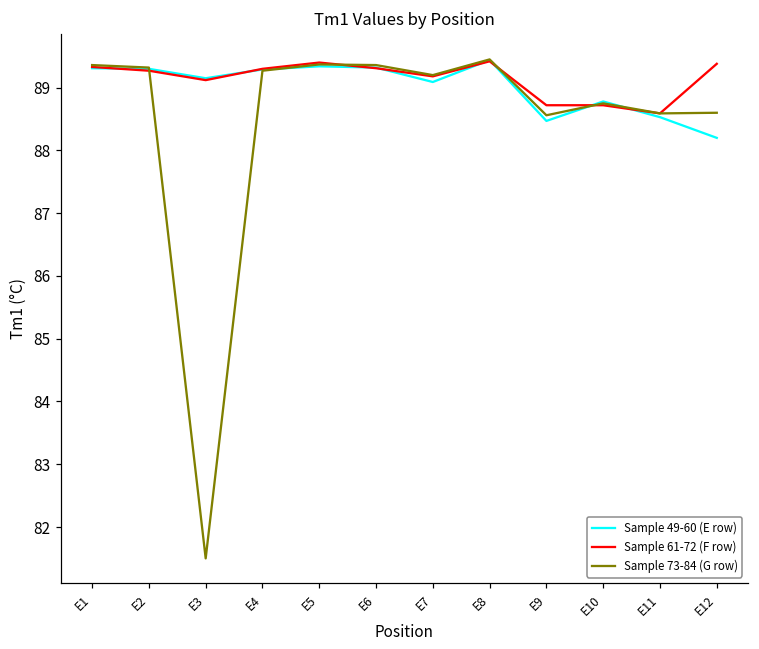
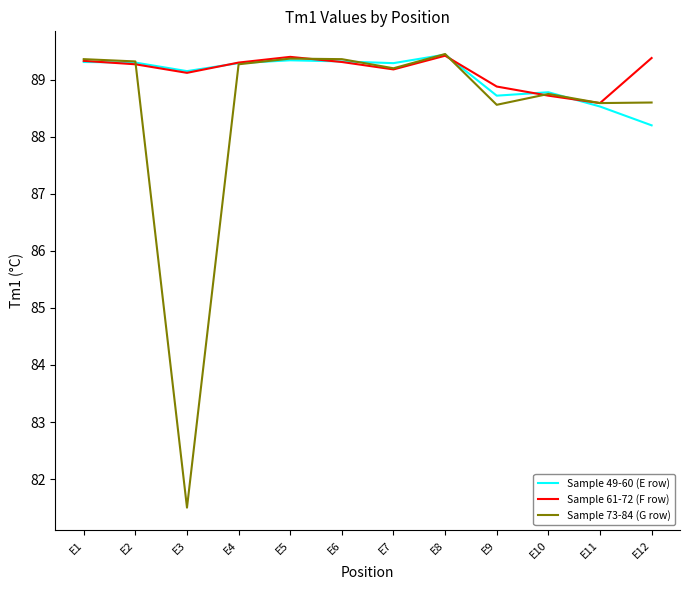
Sample 49-60 (E row), E7: 89.1 -> 89.3
Sample 49-60 (E row), E9: 88.5 -> 88.7
Sample 61-72 (F row), E9: 88.7 -> 88.9
